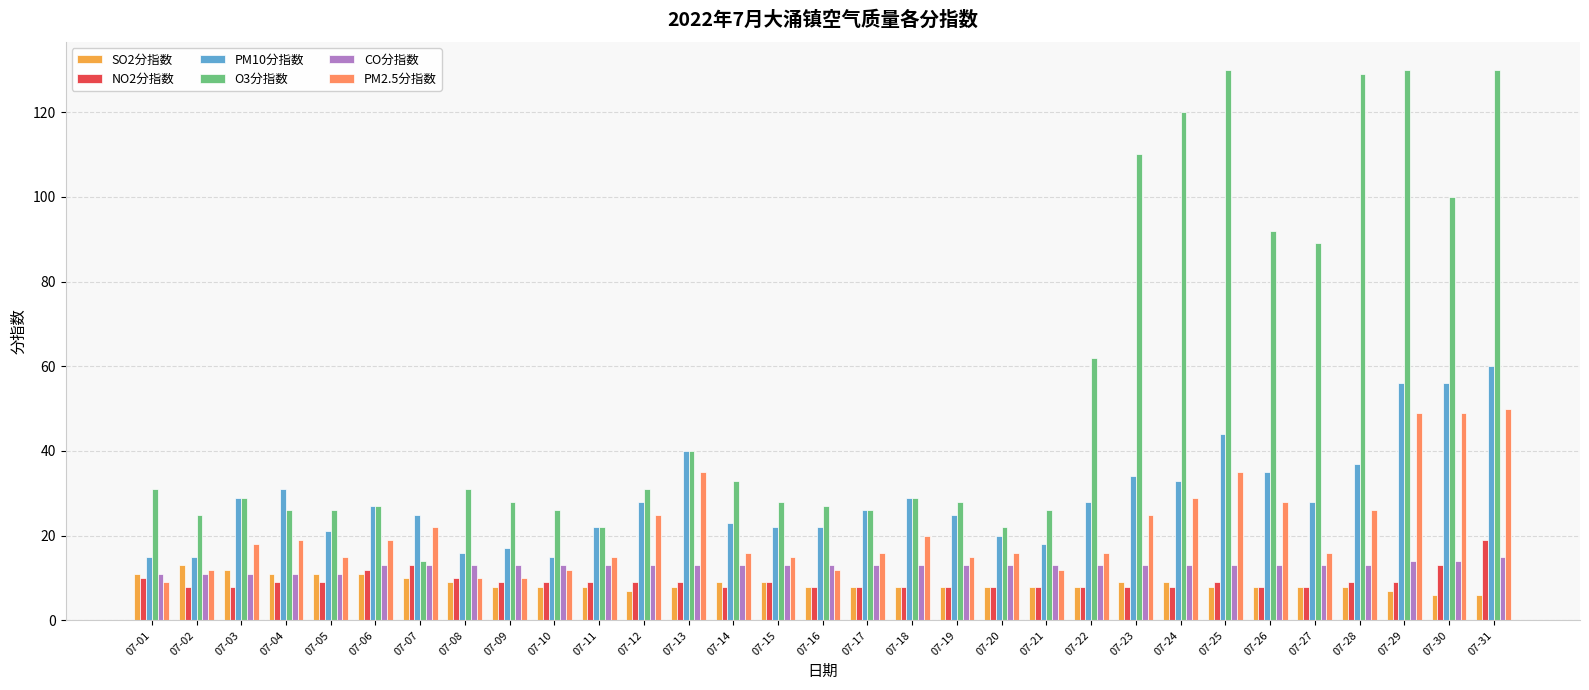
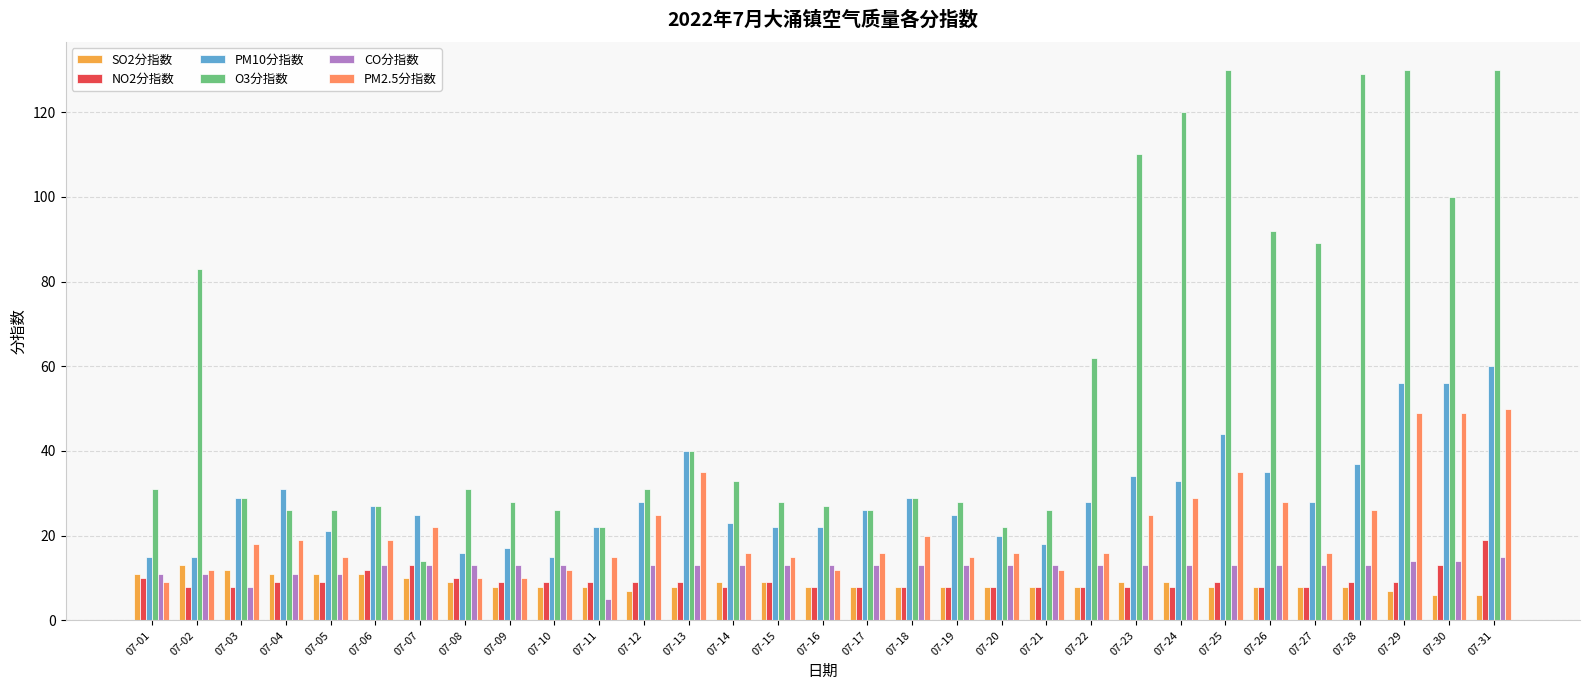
O3分指数, 07-02: 25 -> 83
CO分指数, 07-03: 11 -> 8
CO分指数, 07-11: 13 -> 5
